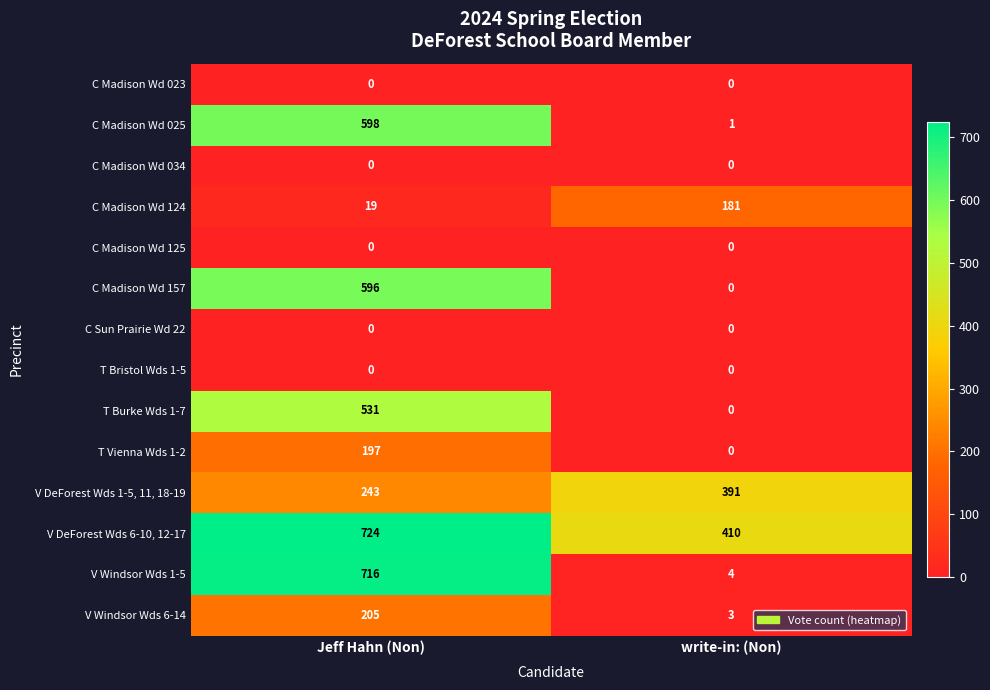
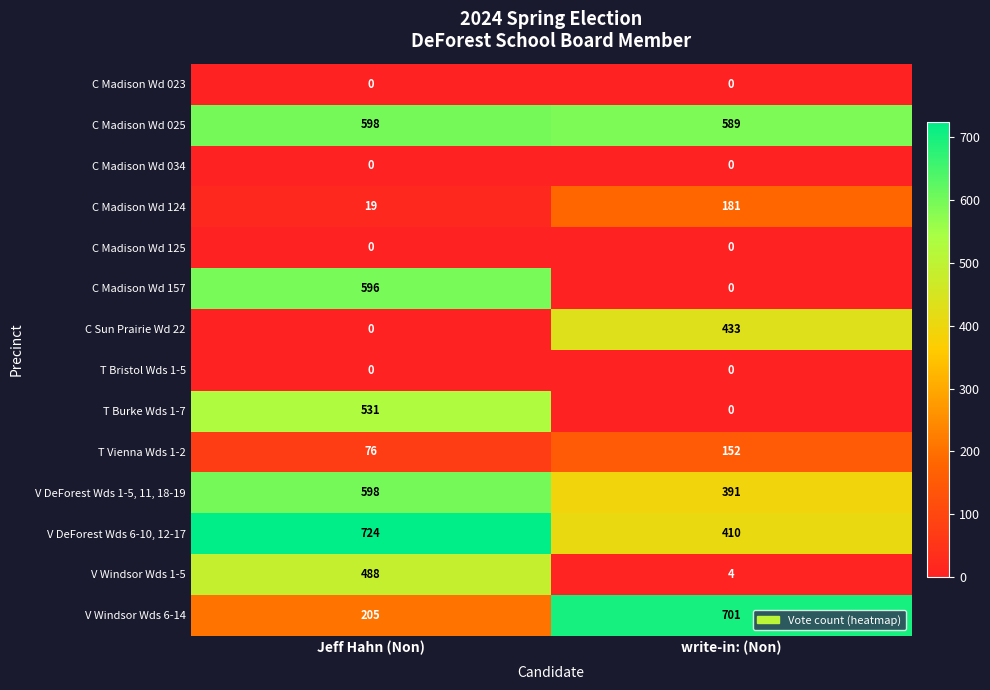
C Madison Wd 025, write-in: (Non): 1 -> 589
C Sun Prairie Wd 22, write-in: (Non): 0 -> 433
T Vienna Wds 1-2, Jeff Hahn (Non): 197 -> 76
T Vienna Wds 1-2, write-in: (Non): 0 -> 152
V DeForest Wds 1-5, 11, 18-19, Jeff Hahn (Non): 243 -> 598
V Windsor Wds 1-5, Jeff Hahn (Non): 716 -> 488
V Windsor Wds 6-14, write-in: (Non): 3 -> 701
